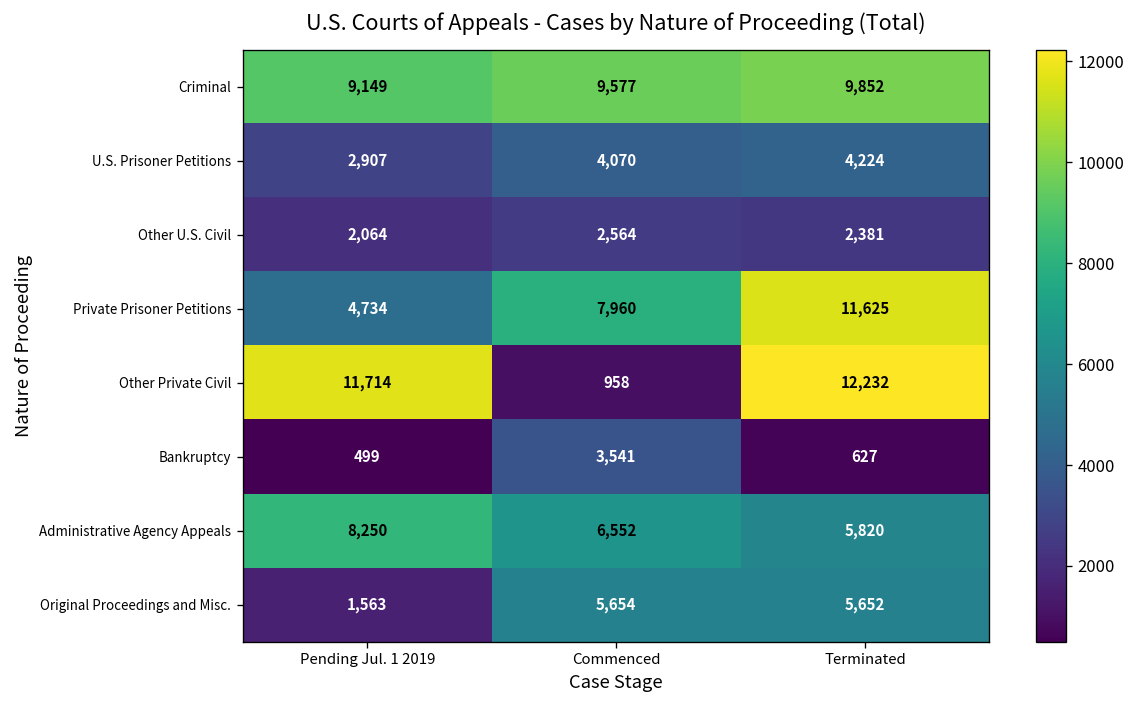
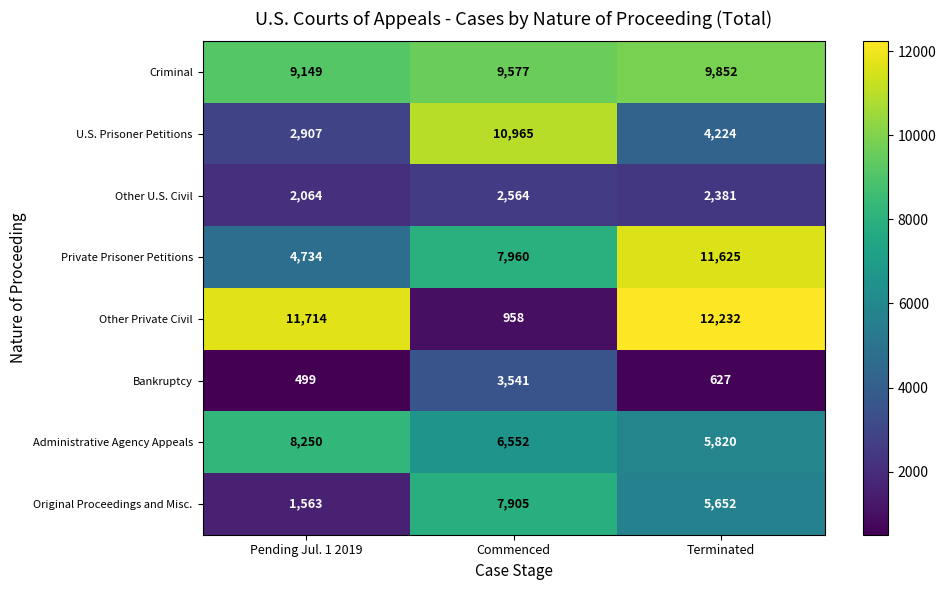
U.S. Prisoner Petitions, Commenced: 4,070 -> 10,965
Original Proceedings and Misc., Commenced: 5,654 -> 7,905
